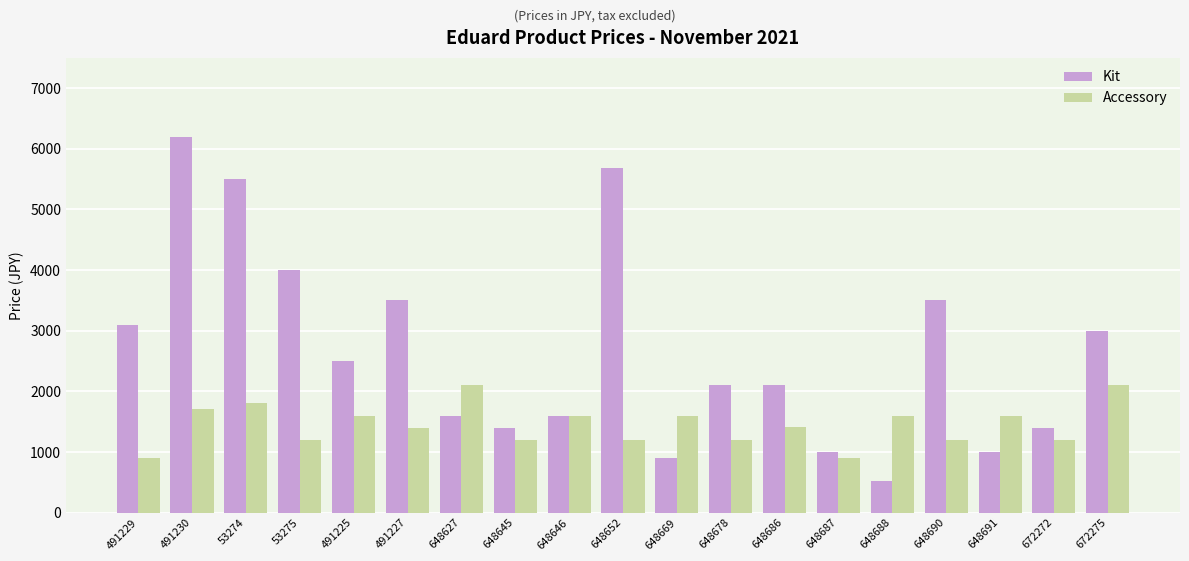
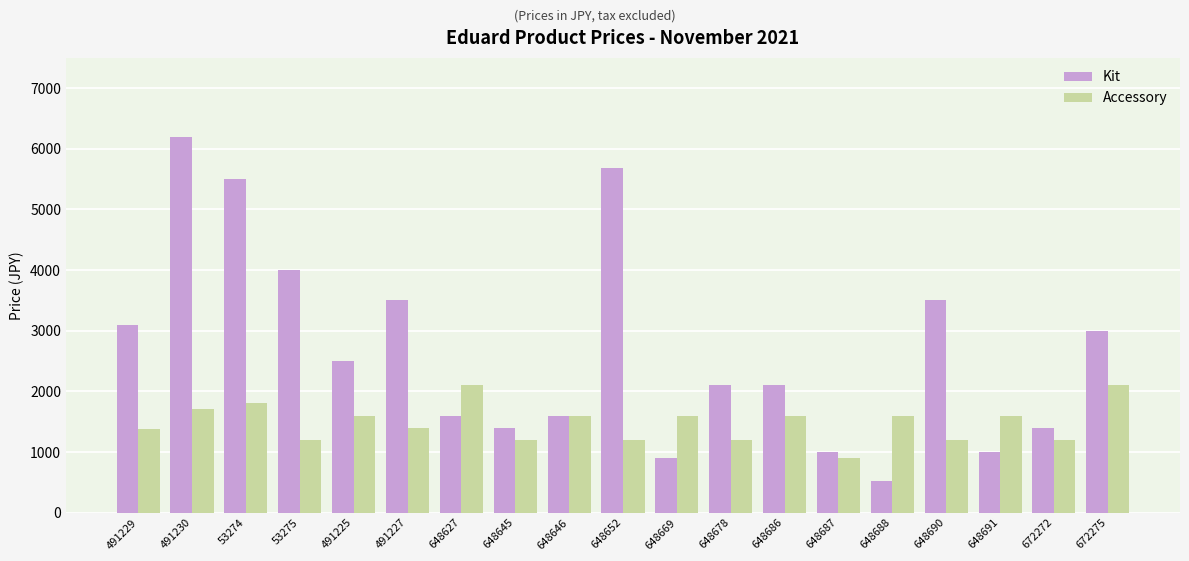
Accessory, 491229: 900 -> 1400
Accessory, 648686: 1400 -> 1600
